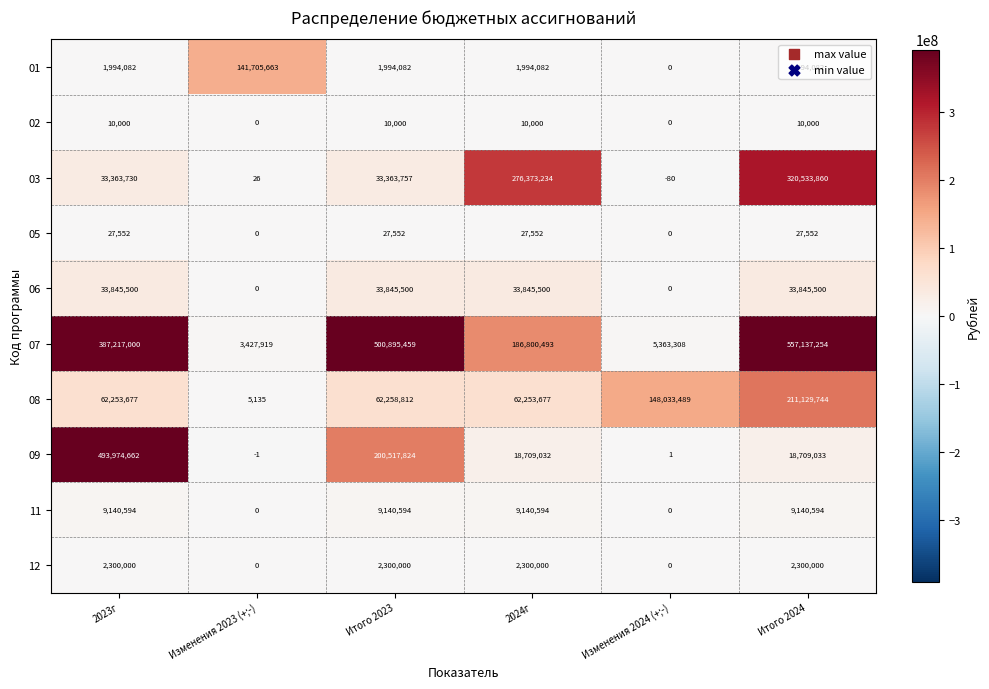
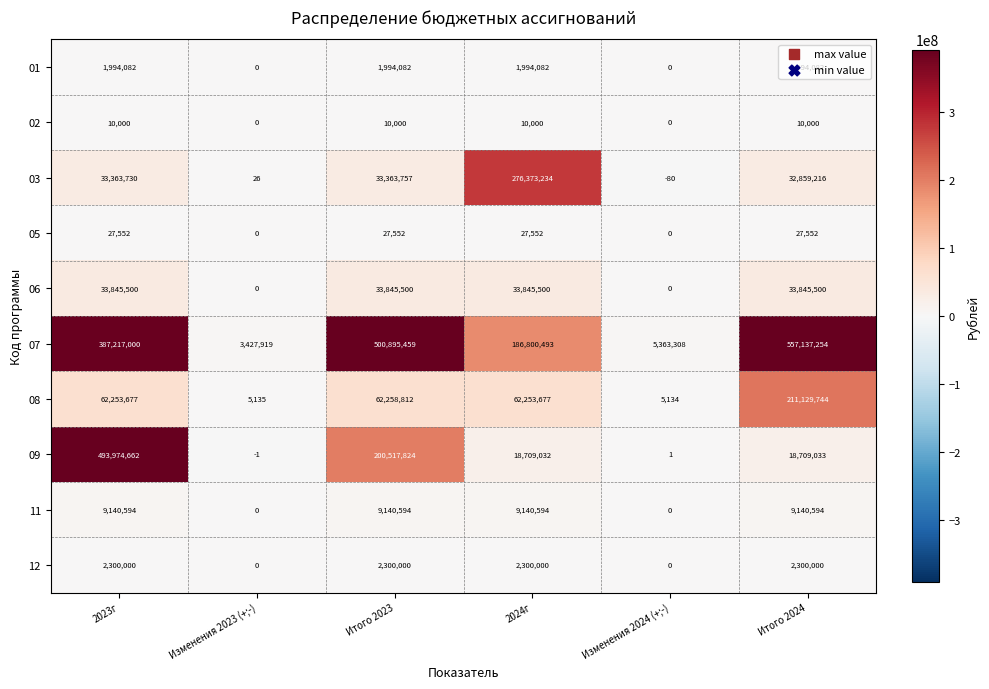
01, Изменения 2023 (+;-): 141,705,663 -> 0
03, Итого 2024: 320,533,860 -> 32,859,216
08, Изменения 2024 (+;-): 148,033,489 -> 5,134
